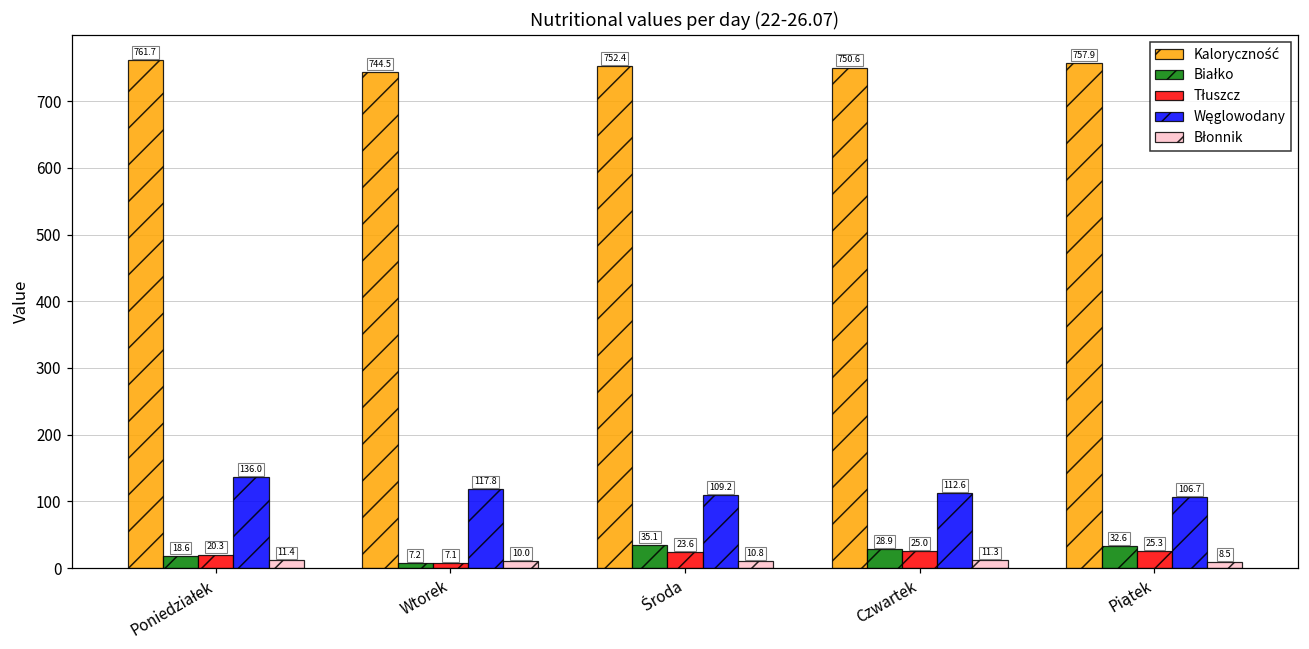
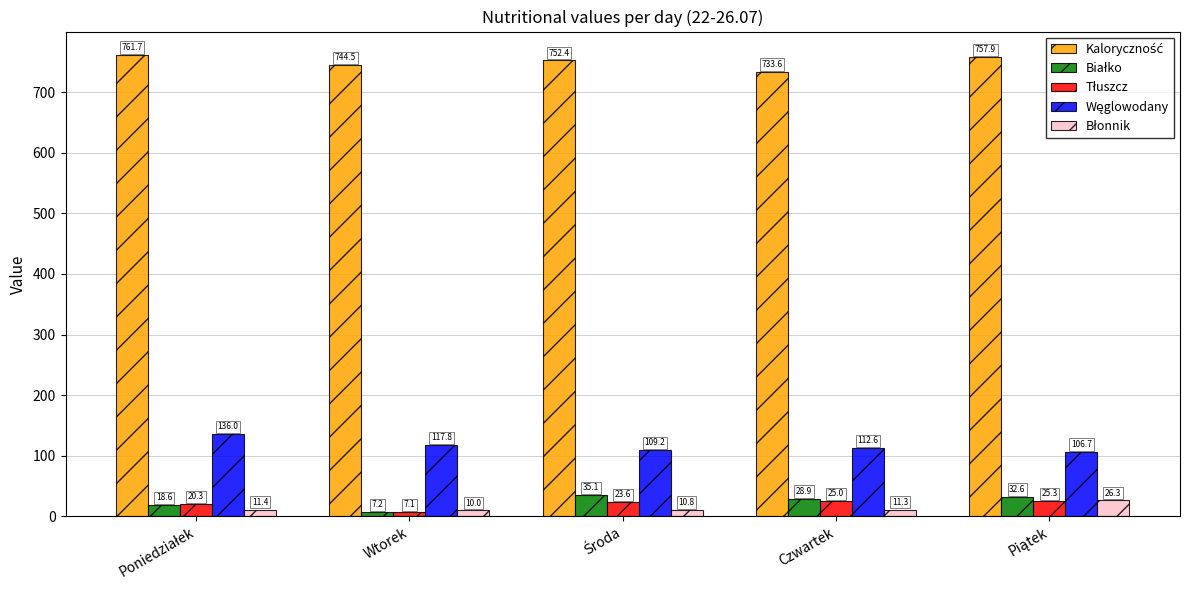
Kaloryczność, Czwartek: 750.6 -> 733.6
Błonnik, Piątek: 8.5 -> 26.3
